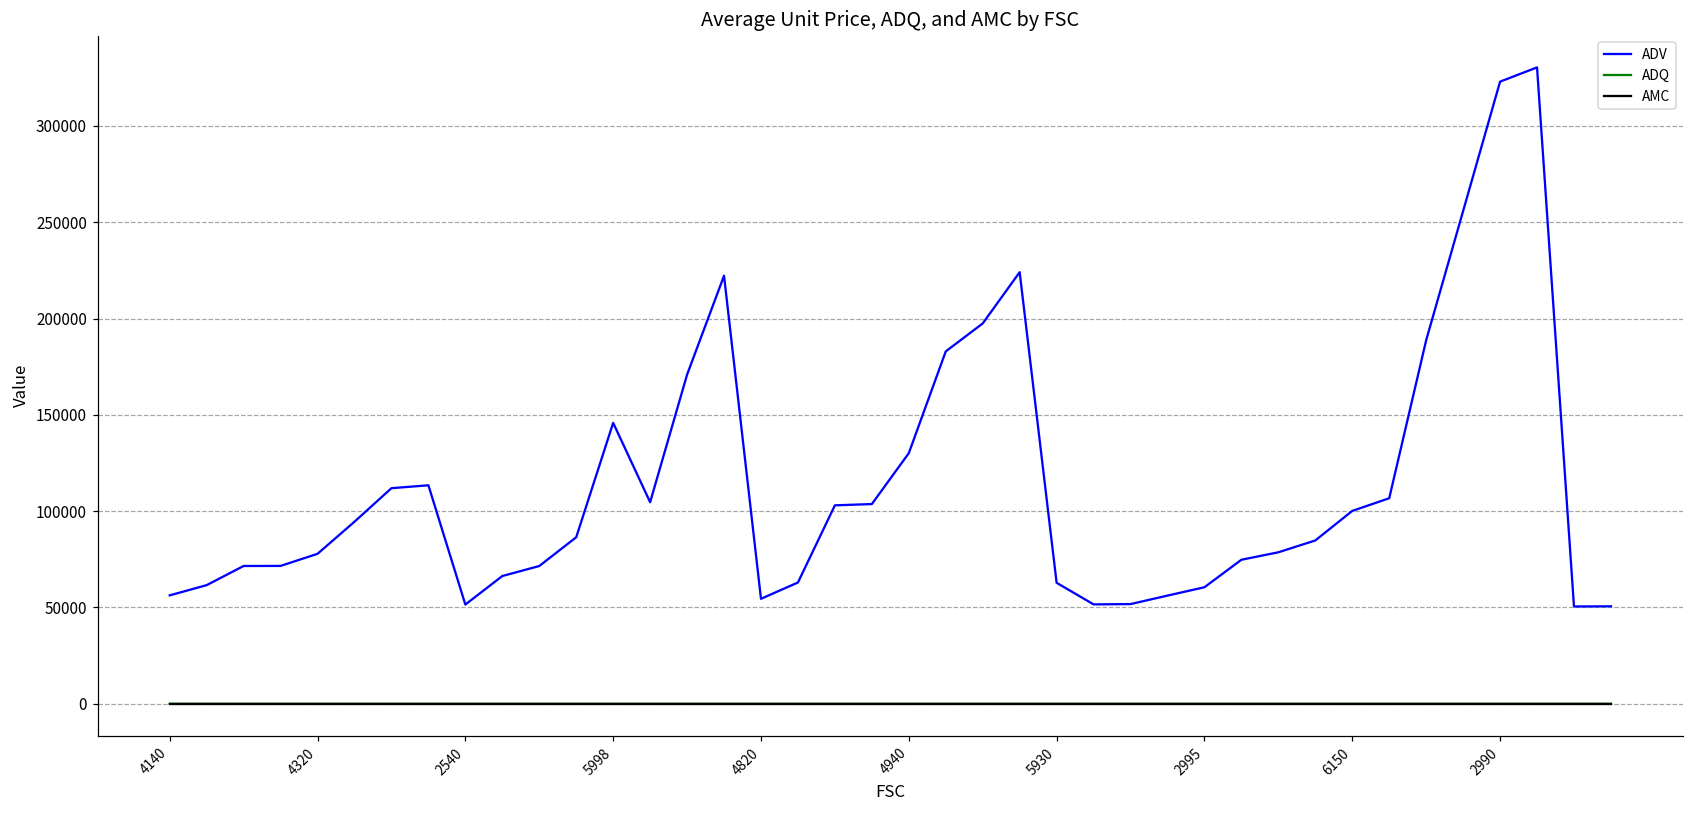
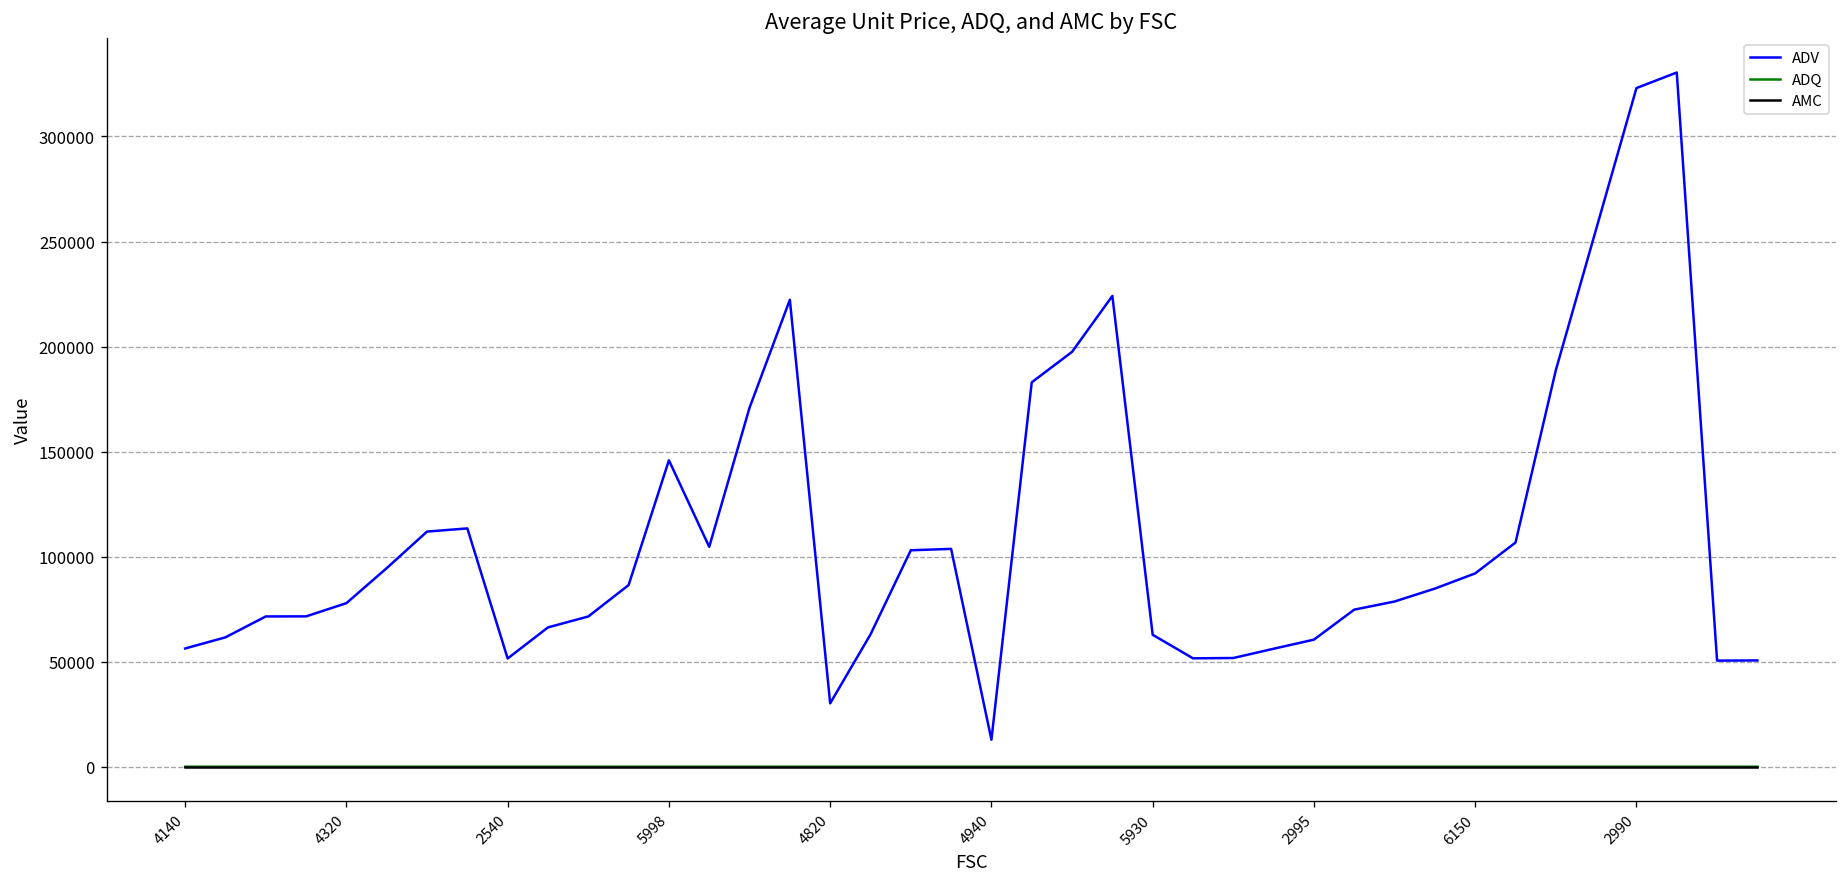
ADV, 4820: 55000 -> 30000
ADV, 4940: 130000 -> 13000
ADV, 6150: 100000 -> 92000
